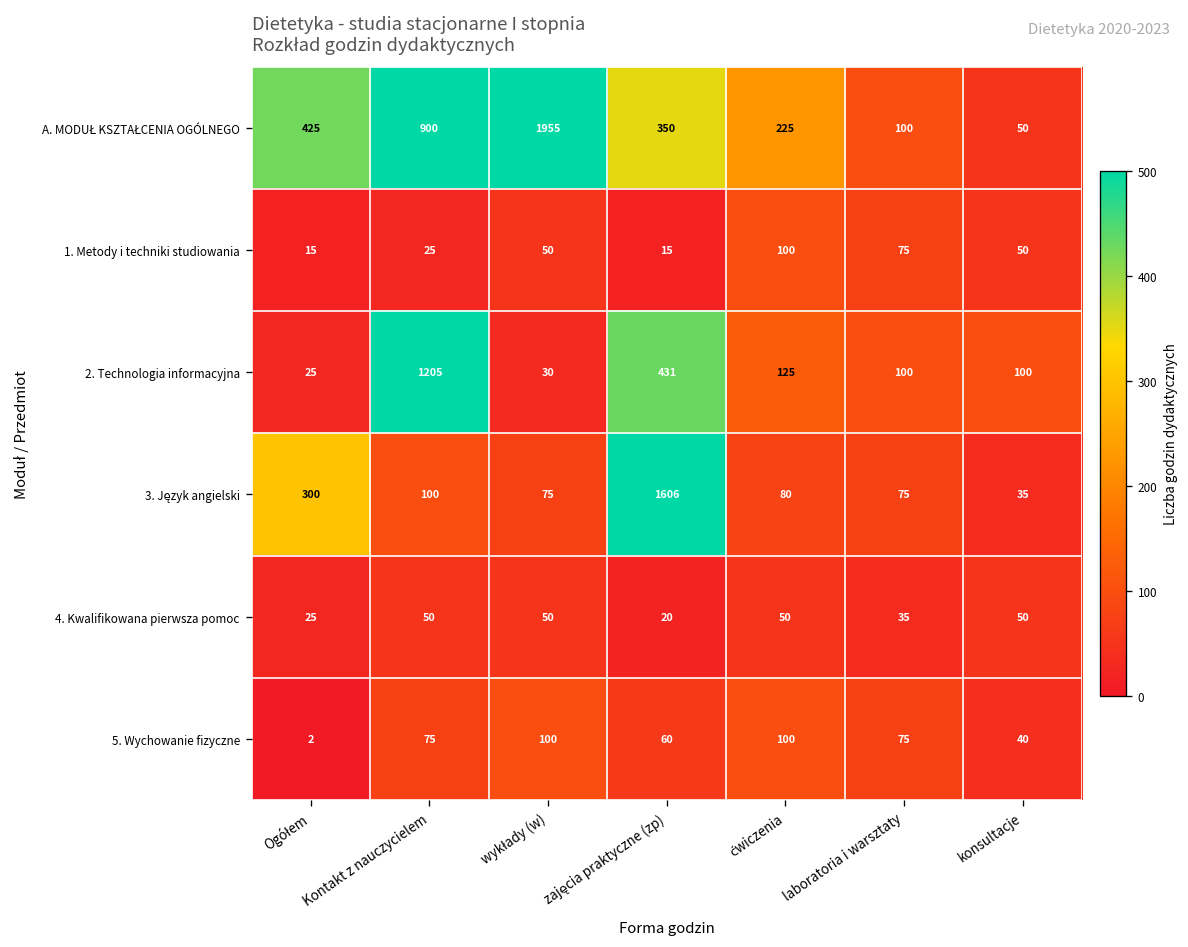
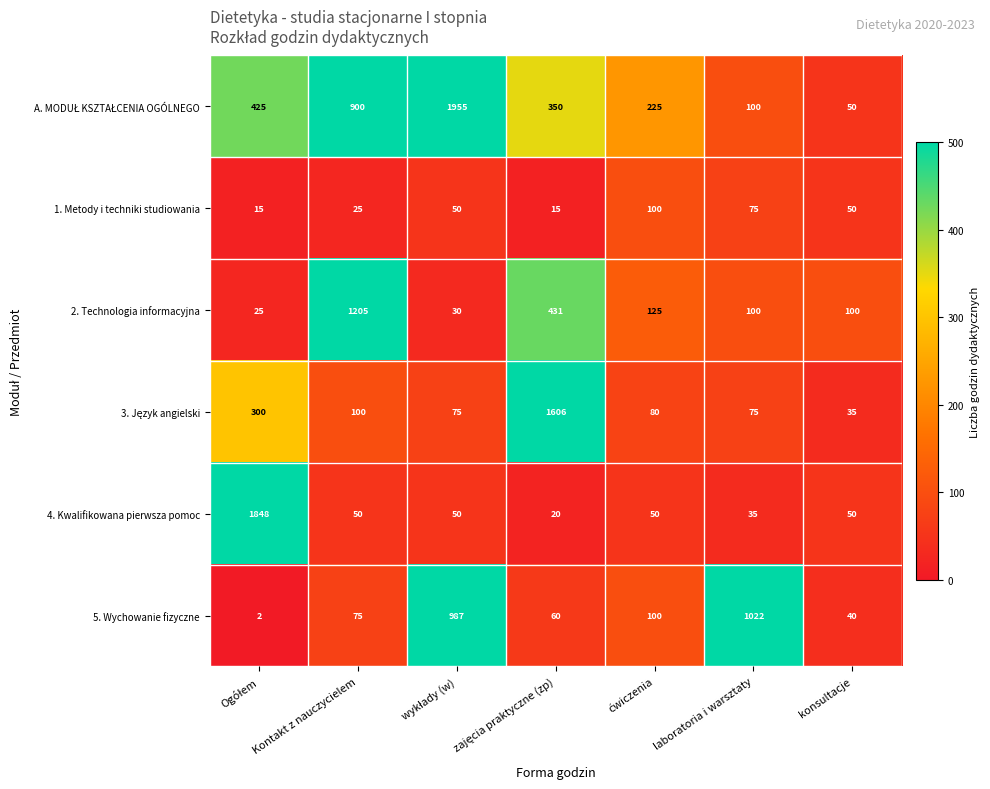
4. Kwalifikowana pierwsza pomoc, Ogółem: 25 -> 1848
5. Wychowanie fizyczne, wykłady (w): 100 -> 987
5. Wychowanie fizyczne, laboratoria i warsztaty: 75 -> 1022
